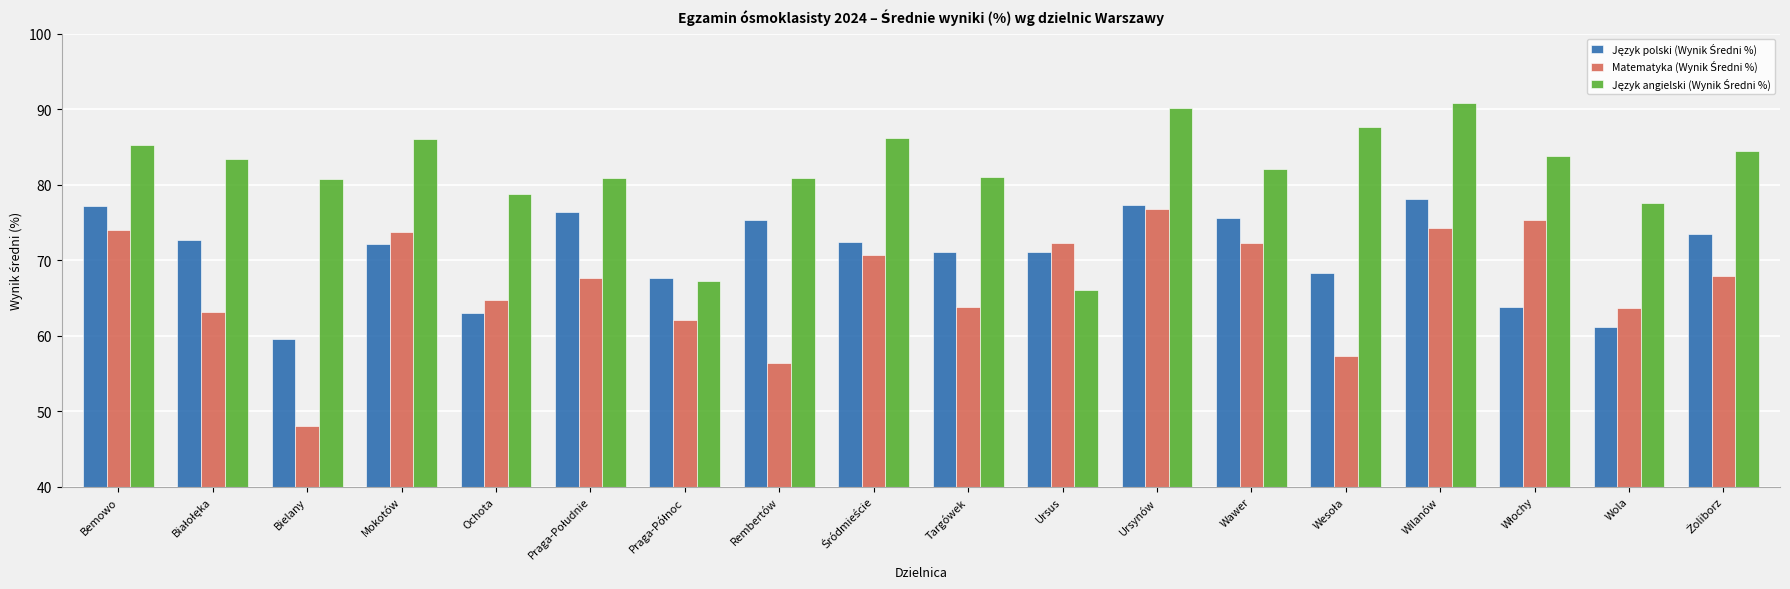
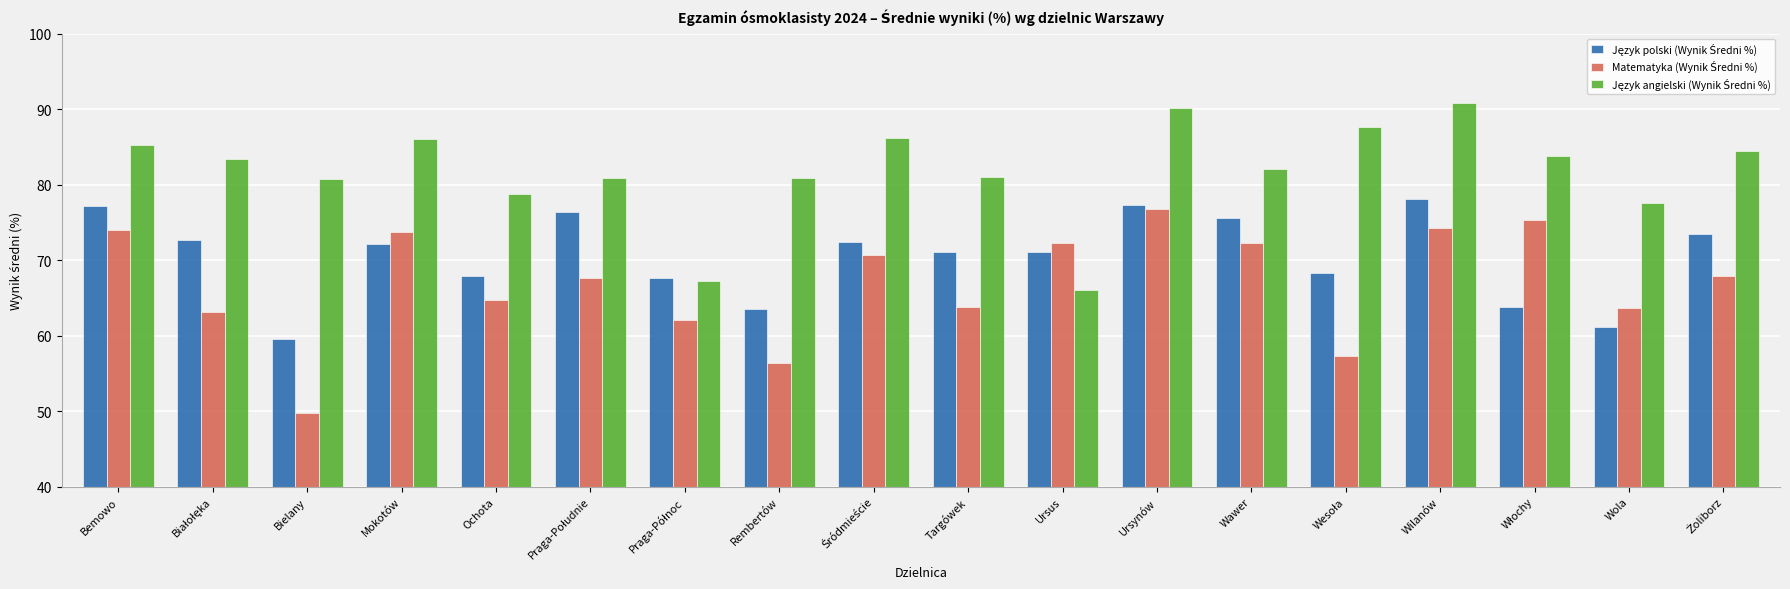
Matematyka (Wynik Średni %), Bielany: 48 -> 50
Język polski (Wynik Średni %), Ochota: 63 -> 68
Język polski (Wynik Średni %), Rembertów: 75 -> 63
